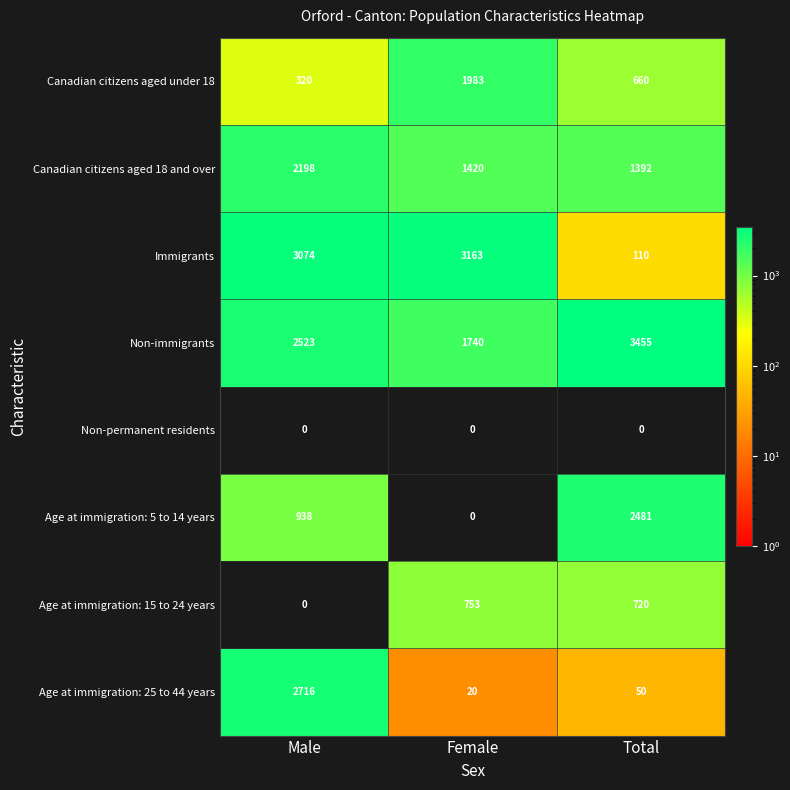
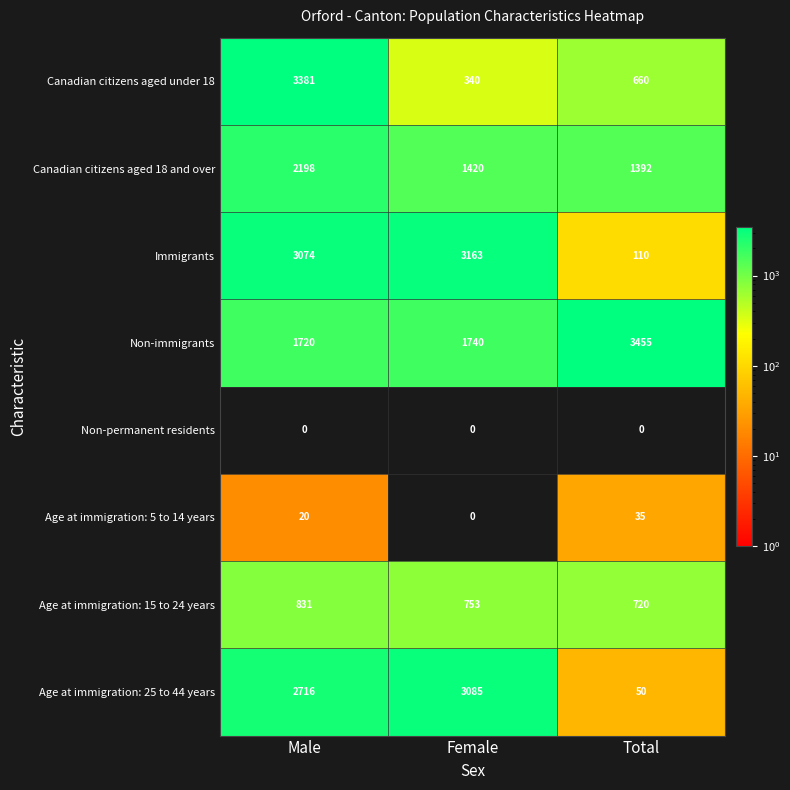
Canadian citizens aged under 18, Male: 320 -> 3381
Canadian citizens aged under 18, Female: 1983 -> 340
Non-immigrants, Male: 2523 -> 1720
Age at immigration: 5 to 14 years, Male: 938 -> 20
Age at immigration: 5 to 14 years, Total: 2481 -> 35
Age at immigration: 15 to 24 years, Male: 0 -> 831
Age at immigration: 25 to 44 years, Female: 20 -> 3085
